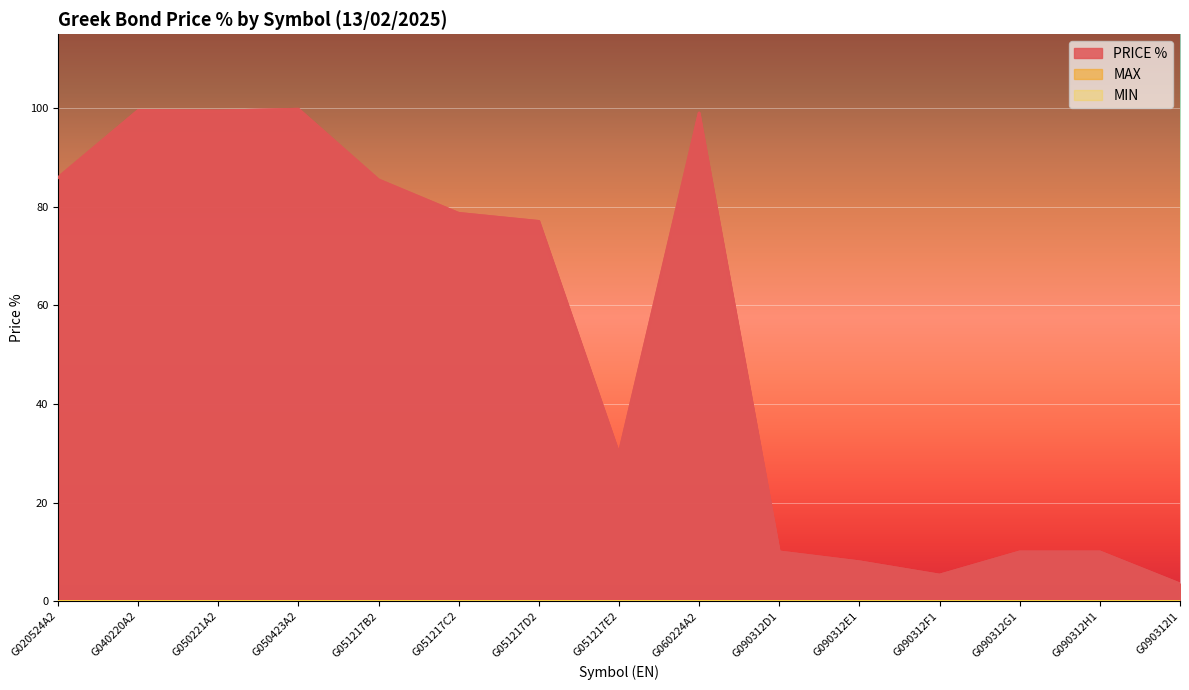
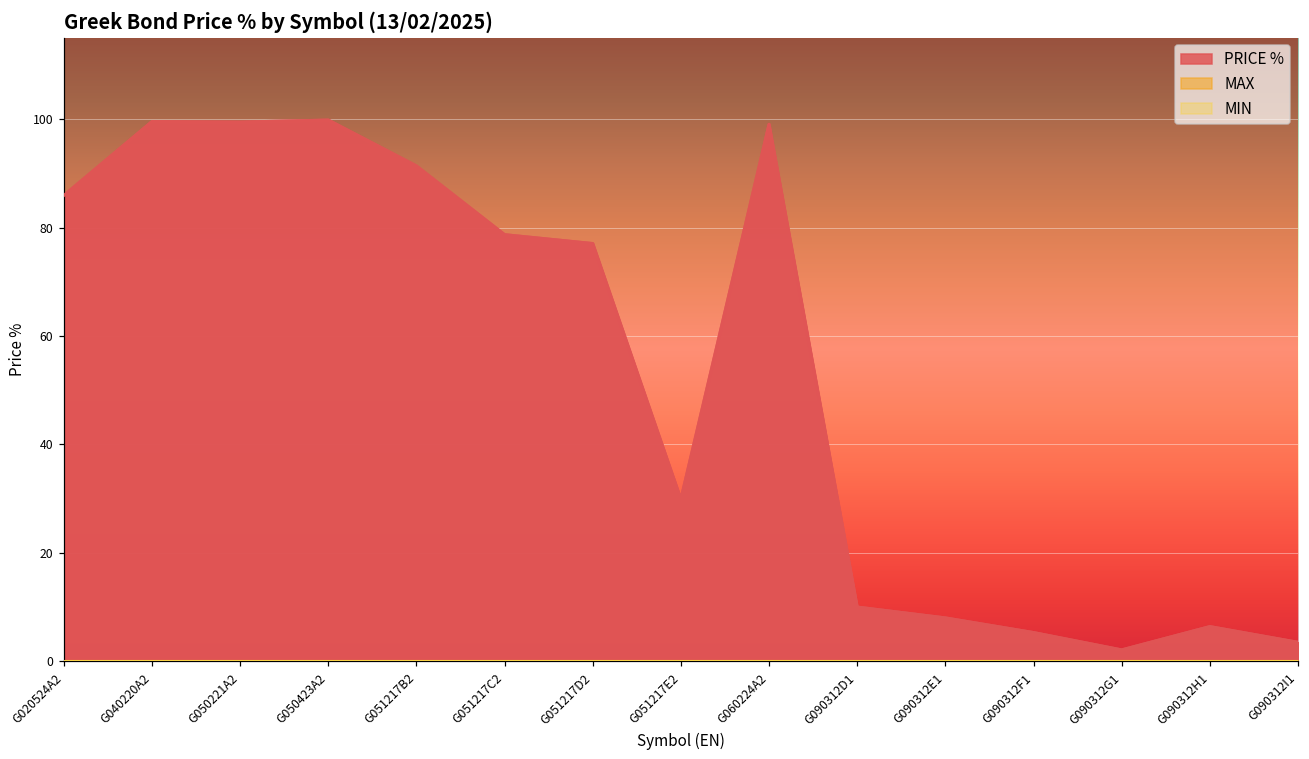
PRICE %, G051217B2: 85 -> 91
PRICE %, G090312G1: 10 -> 2
PRICE %, G090312H1: 10 -> 6
